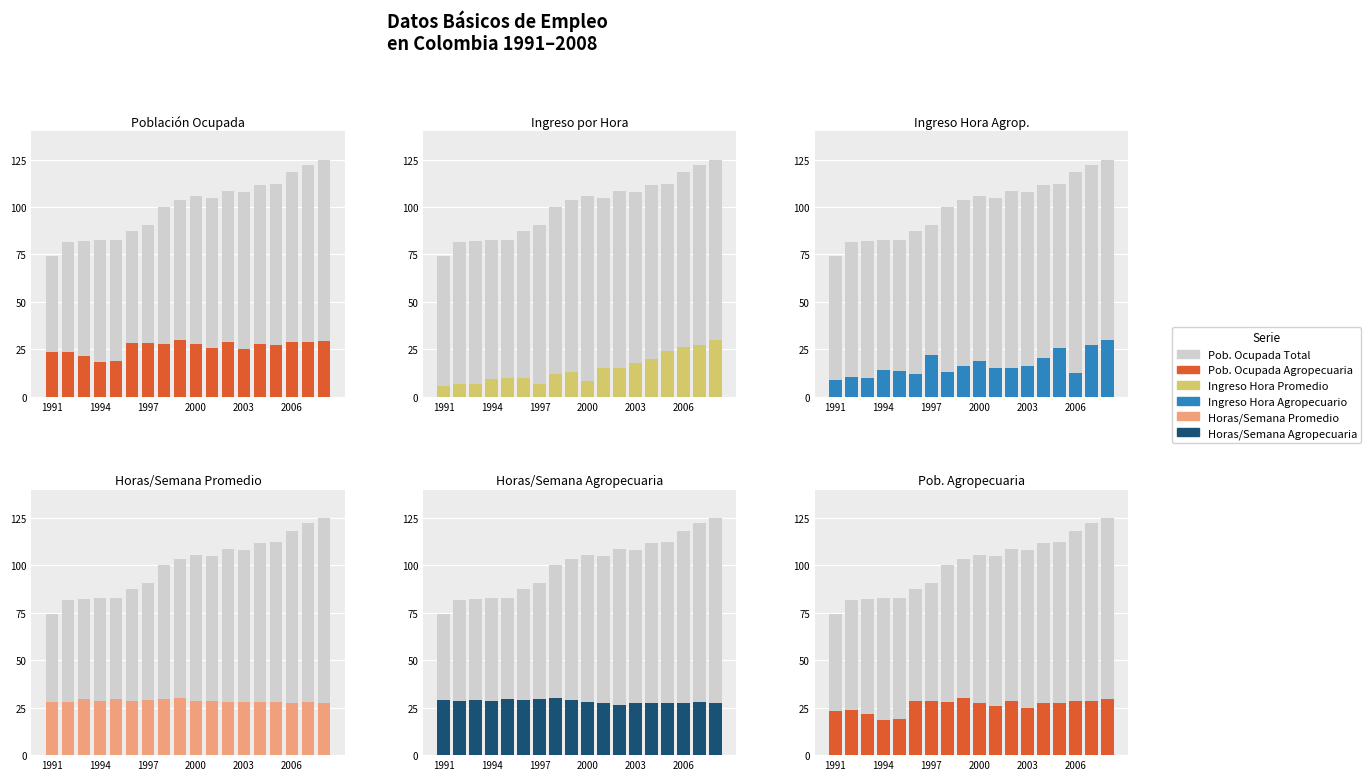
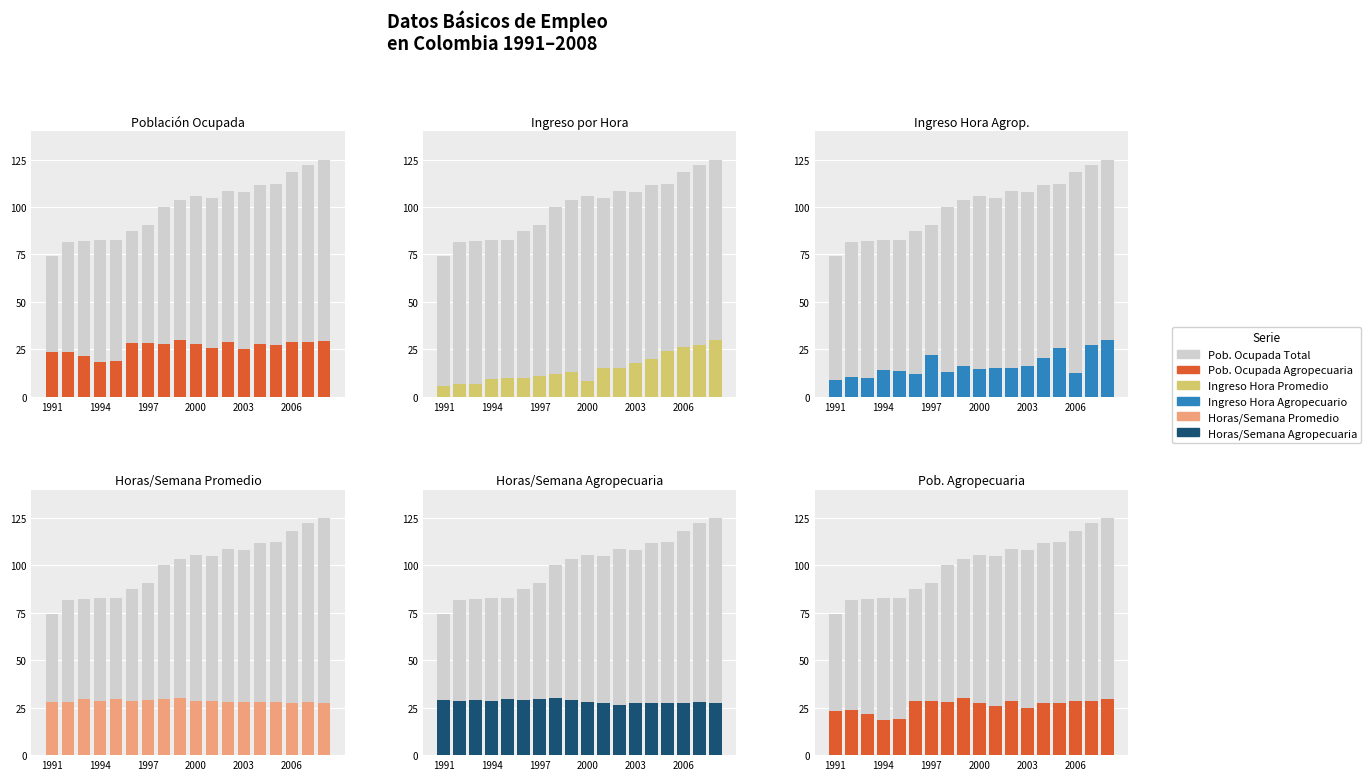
Ingreso por Hora, Ingreso Hora Promedio, 1997: 7 -> 11
Ingreso Hora Agrop., Ingreso Hora Agropecuario, 2000: 19 -> 14
